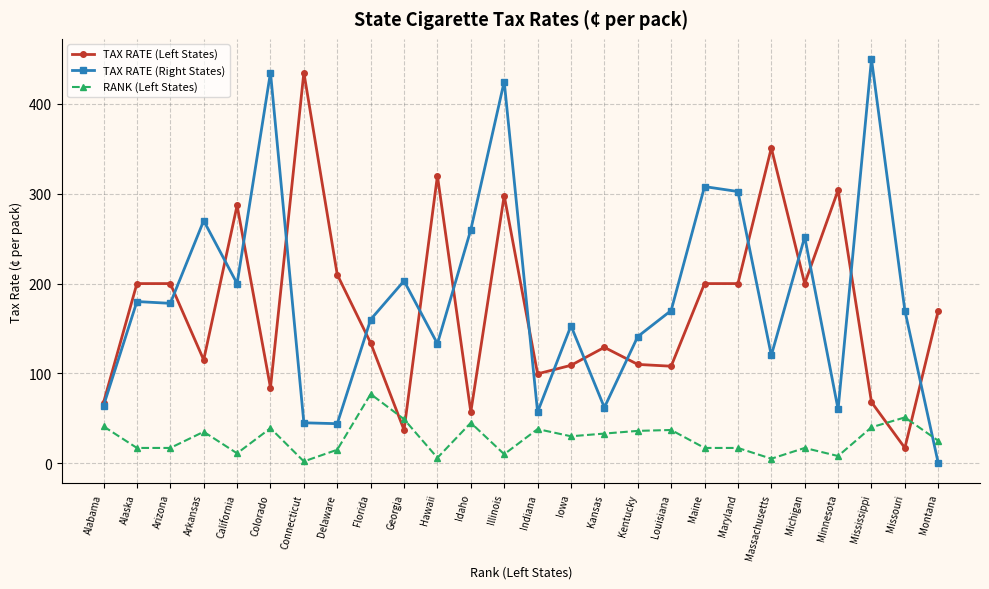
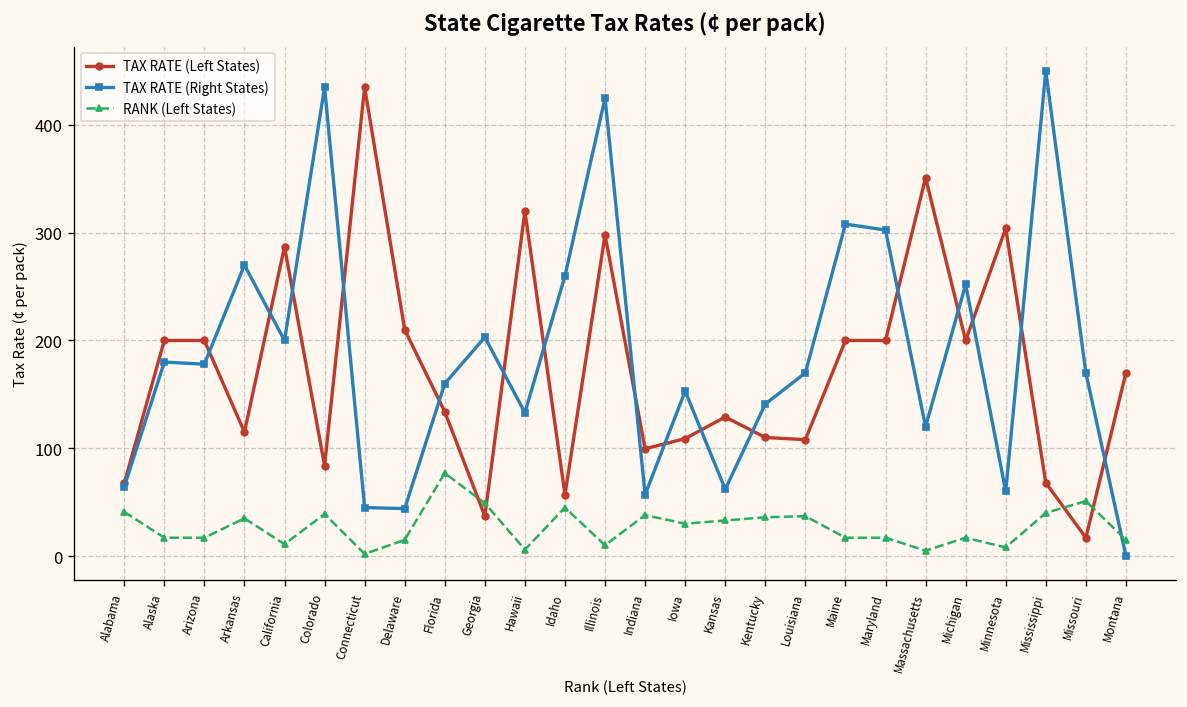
RANK (Left States), Montana: 30 -> 20
